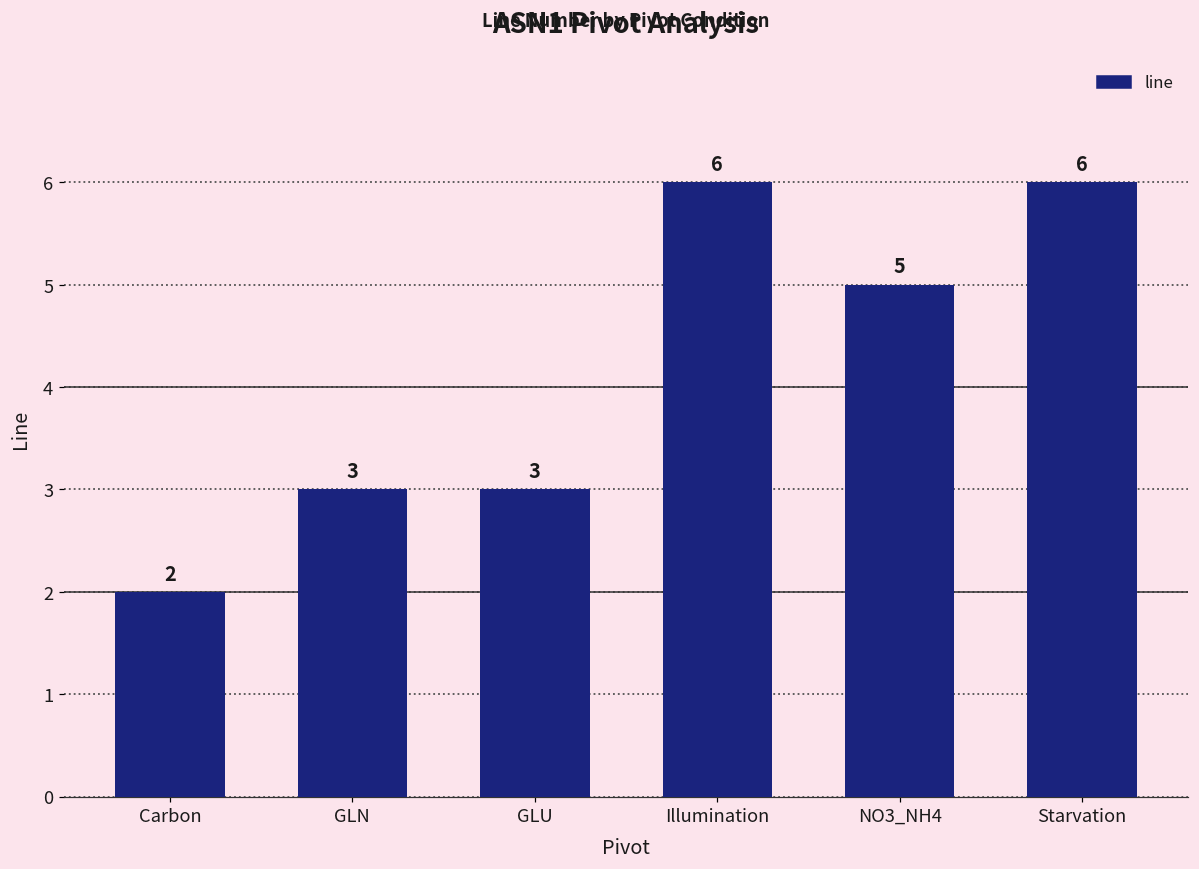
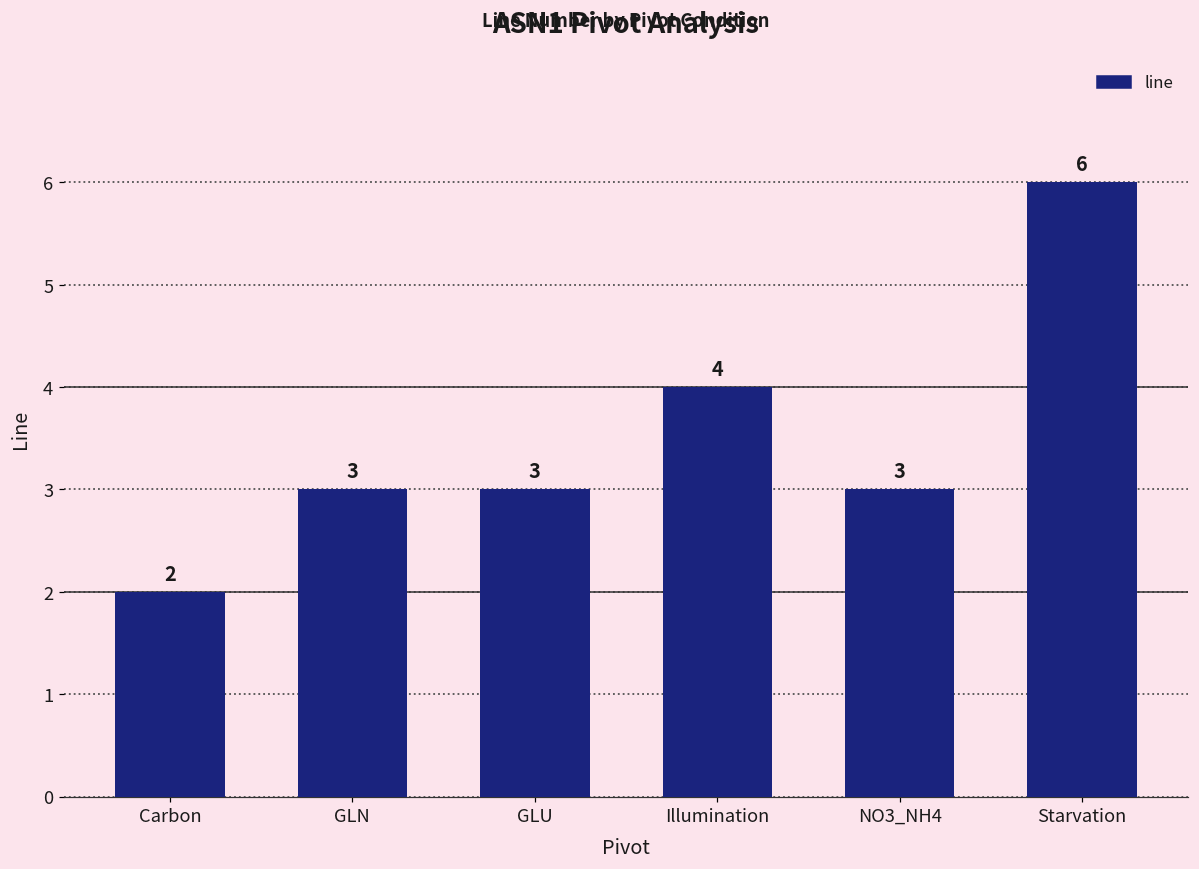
Illumination: 6 -> 4
NO3_NH4: 5 -> 3
